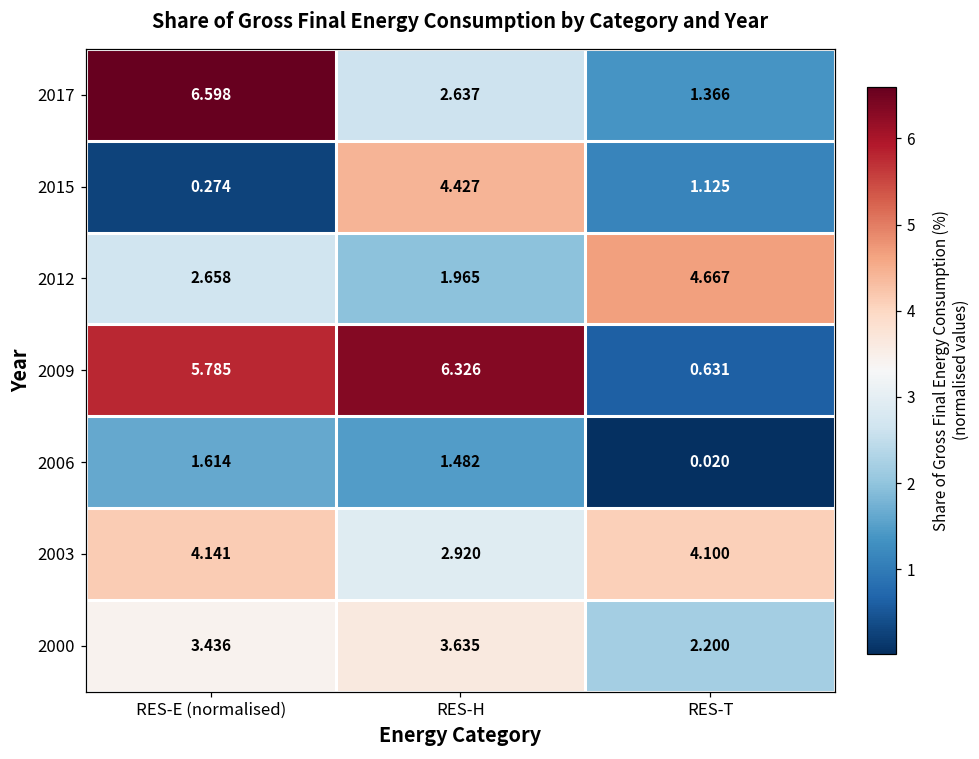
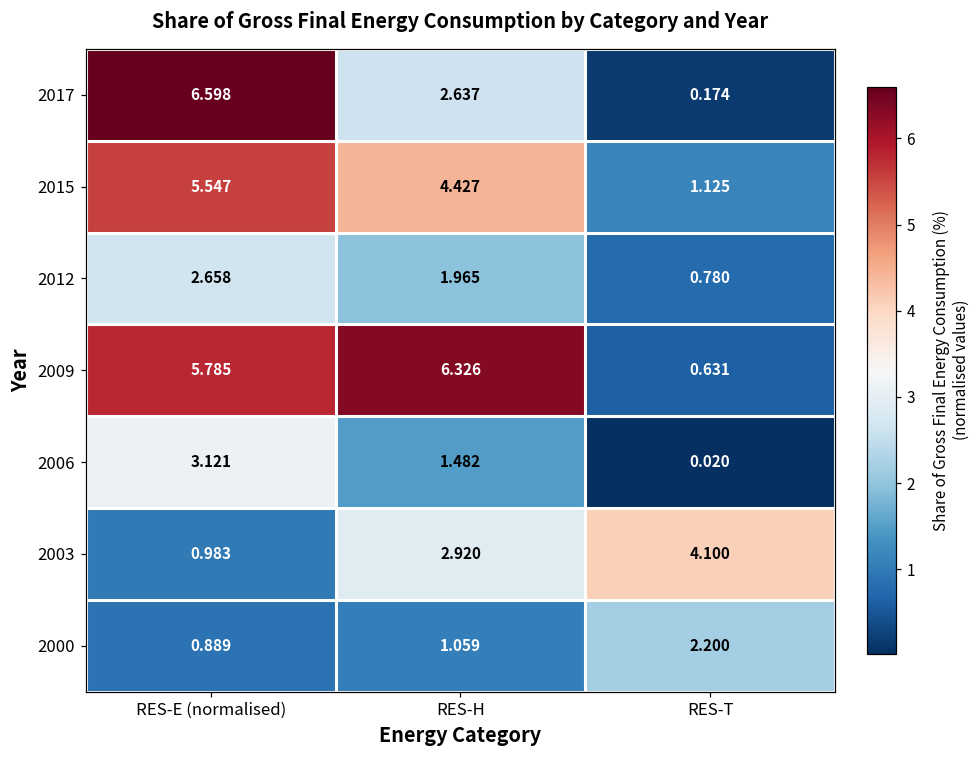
2017, RES-T: 1.366 -> 0.174
2015, RES-E (normalised): 0.274 -> 5.547
2012, RES-T: 4.667 -> 0.780
2006, RES-E (normalised): 1.614 -> 3.121
2003, RES-E (normalised): 4.141 -> 0.983
2000, RES-E (normalised): 3.436 -> 0.889
2000, RES-H: 3.635 -> 1.059
